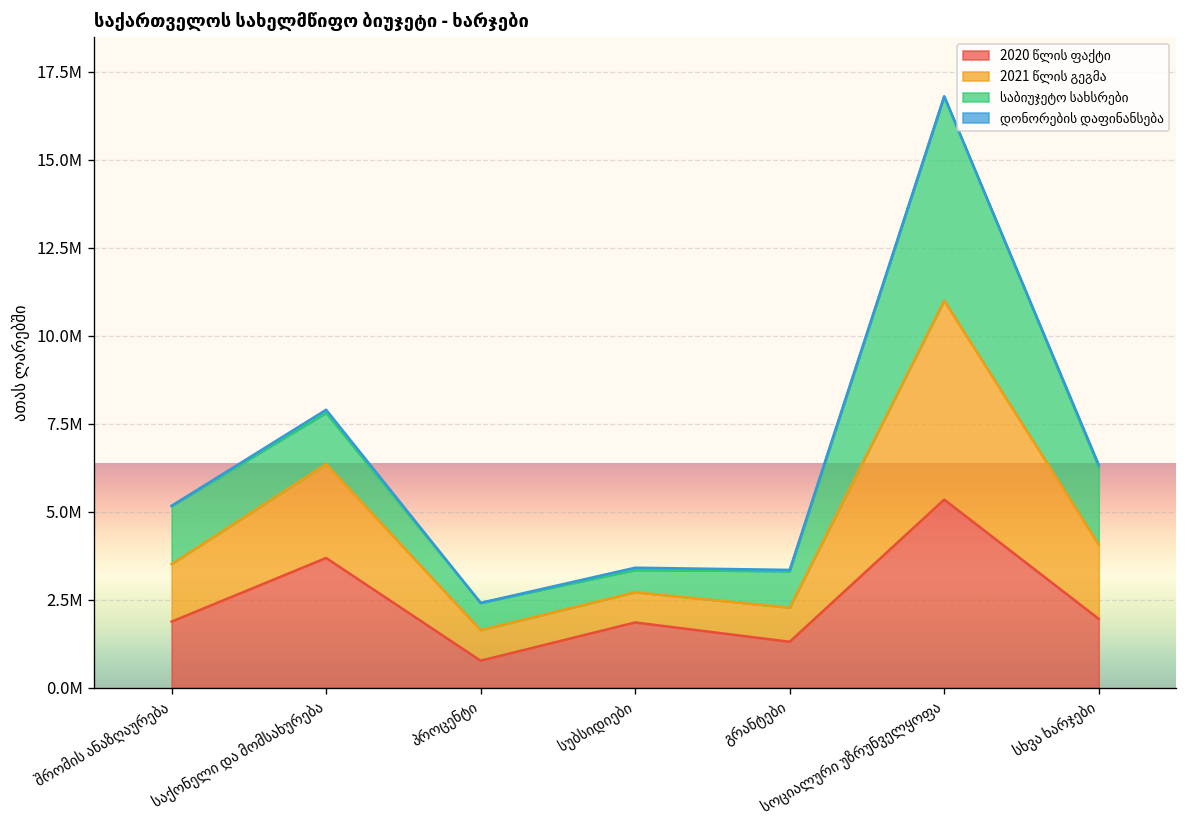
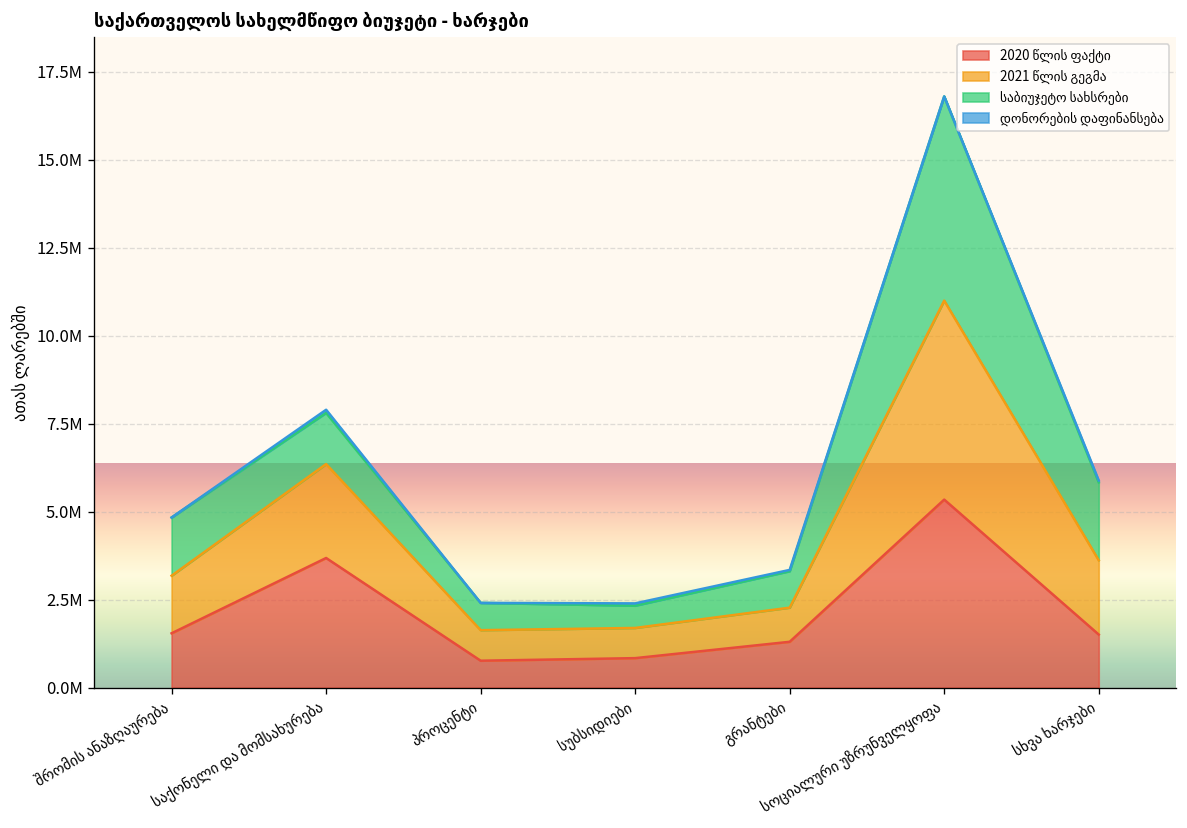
2020 წლის ფაქტი, შრომის ანაზღაურება: 1900000 -> 1500000
2020 წლის ფაქტი, სუბსიდიები: 1900000 -> 800000
2020 წლის ფაქტი, სხვა ხარჯები: 2000000 -> 1500000
